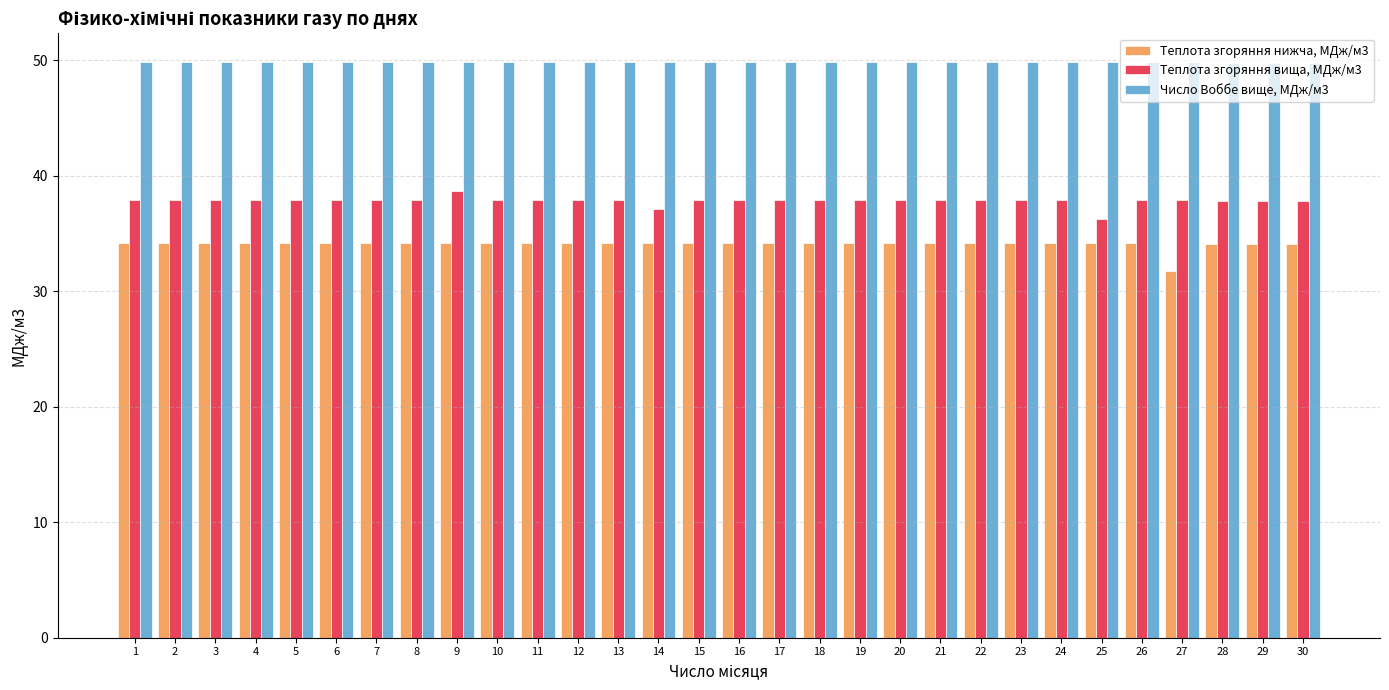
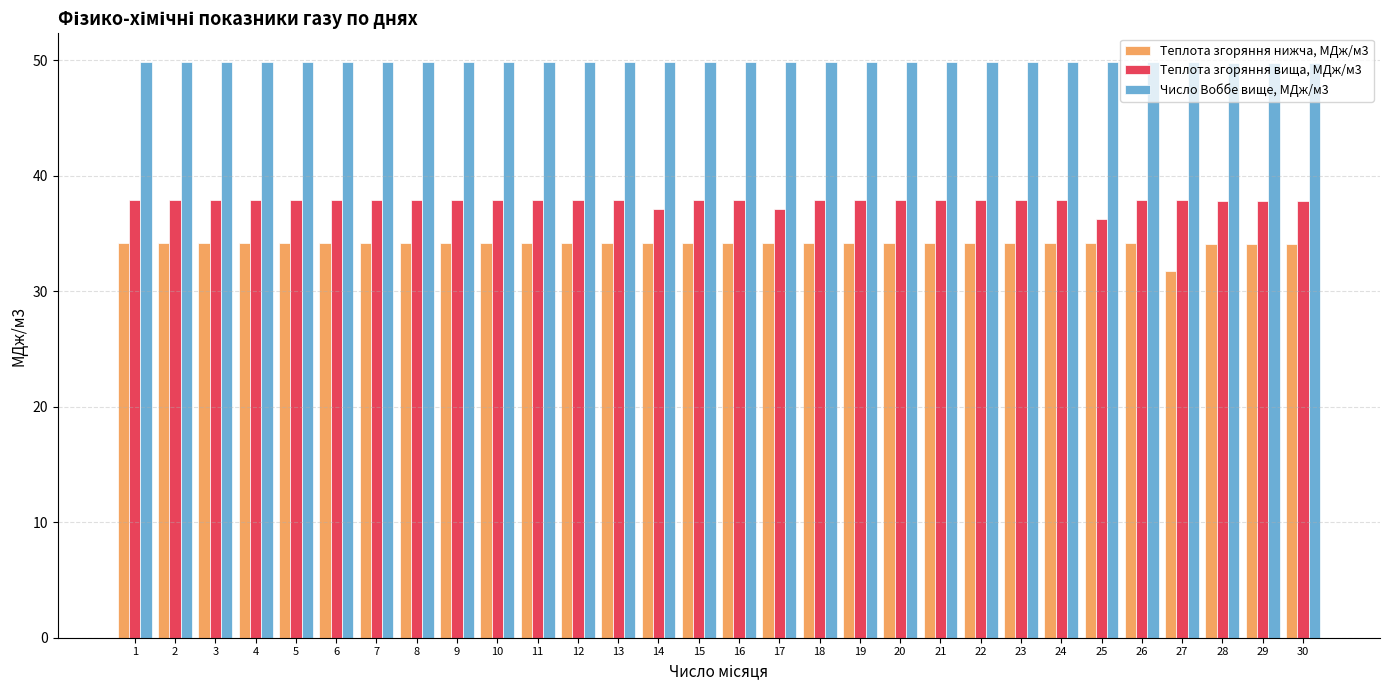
Теплота згоряння вища, МДж/м3, 9: 38.7 -> 38.0
Теплота згоряння вища, МДж/м3, 17: 37.9 -> 37.1
